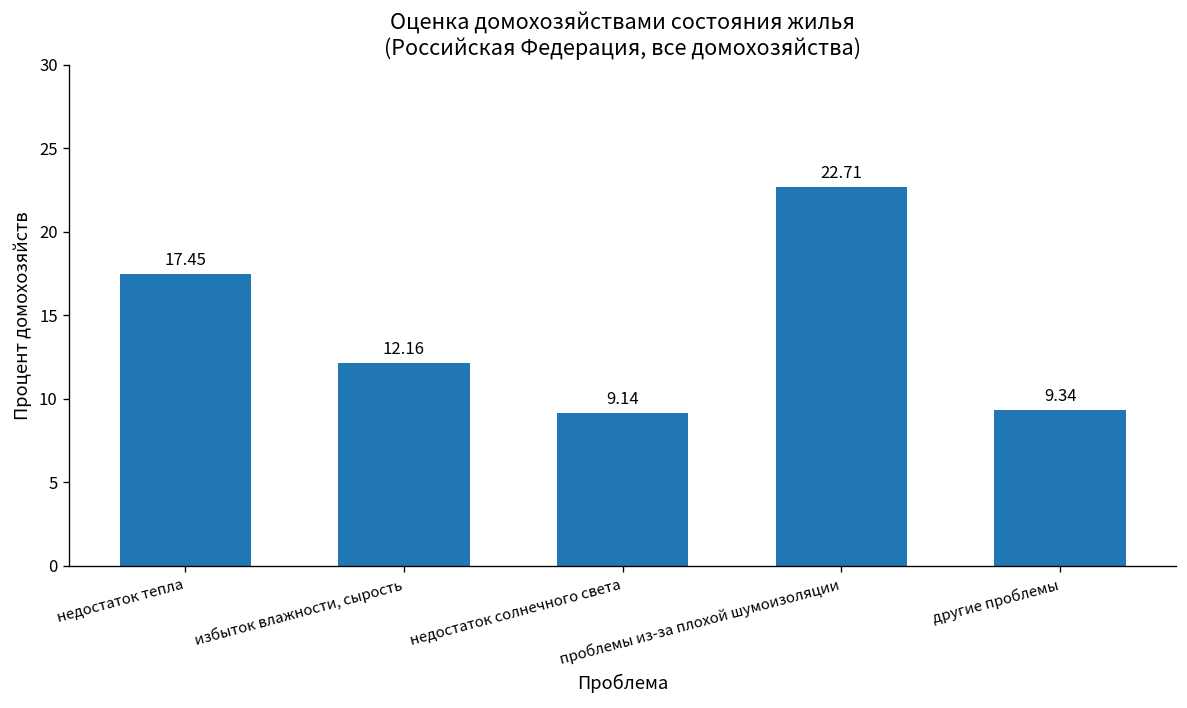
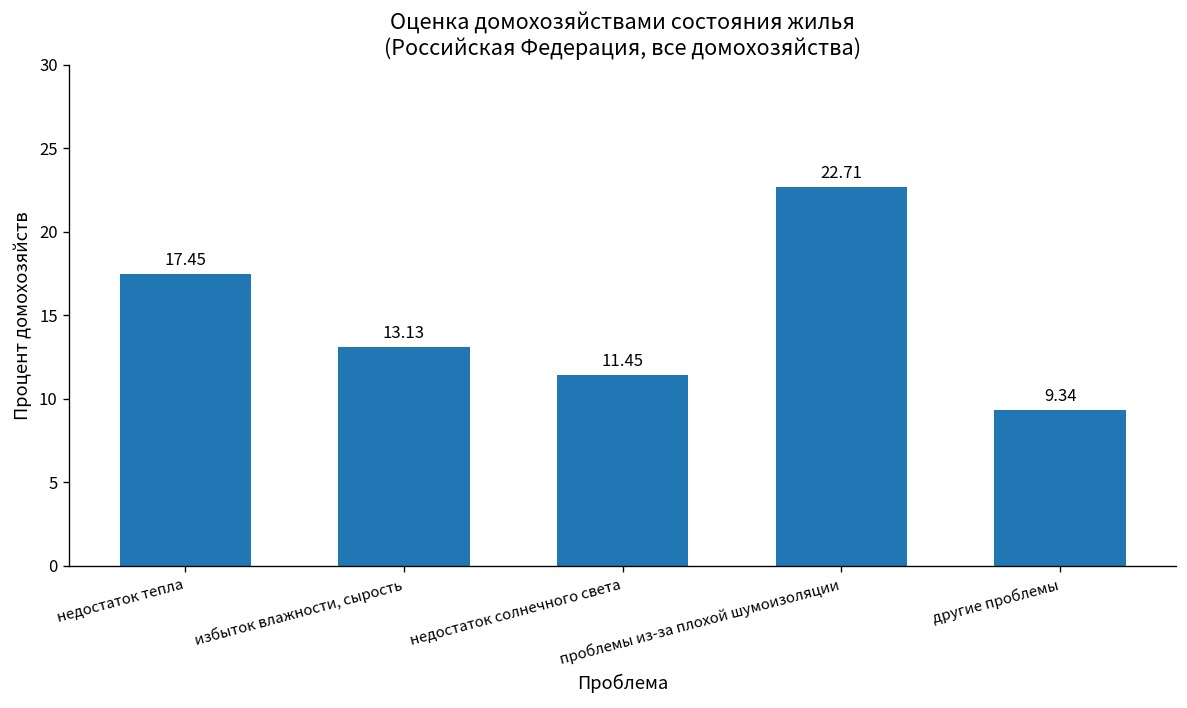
избыток влажности, сырость: 12.16 -> 13.13
недостаток солнечного света: 9.14 -> 11.45
